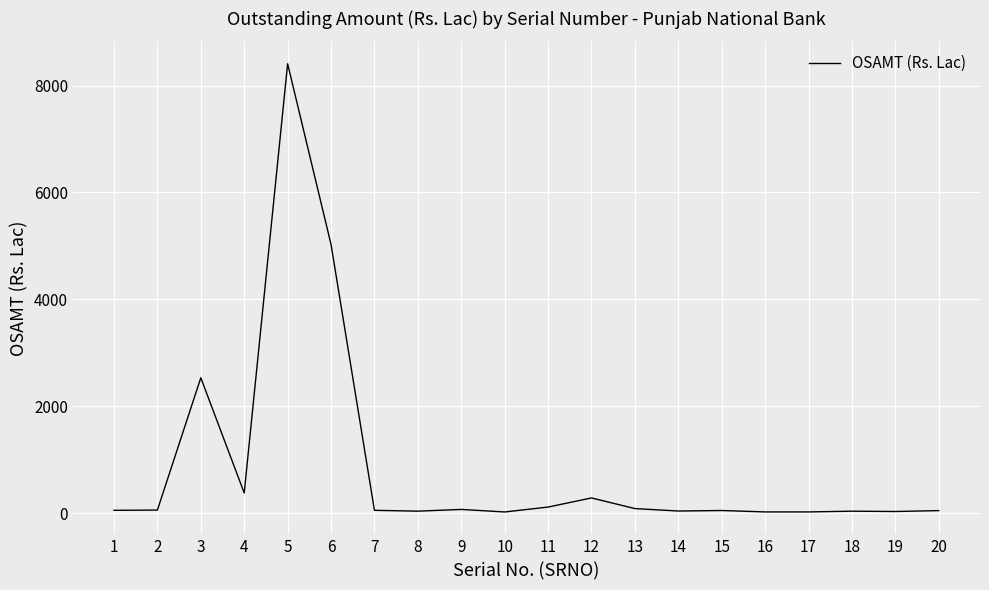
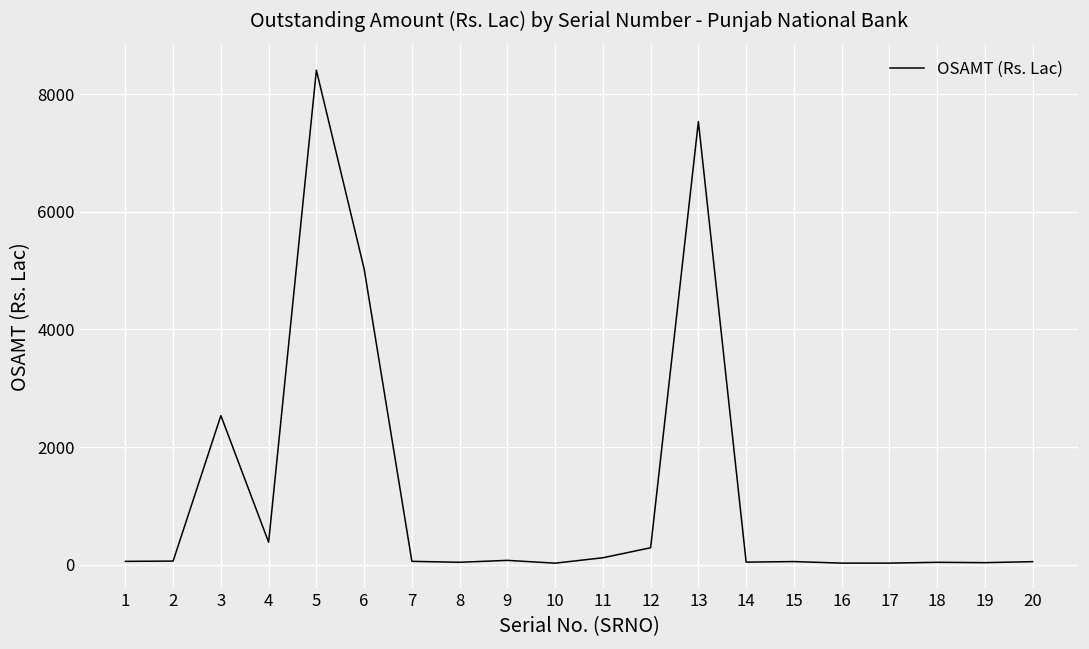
13: 100 -> 7500
